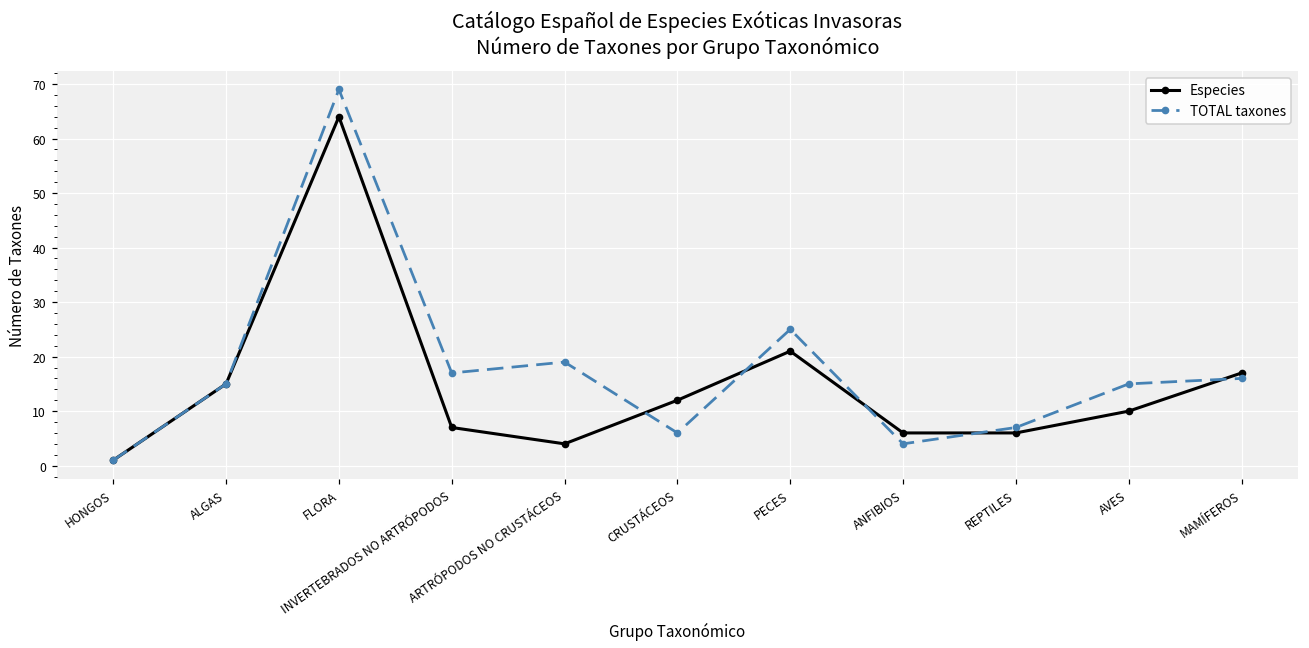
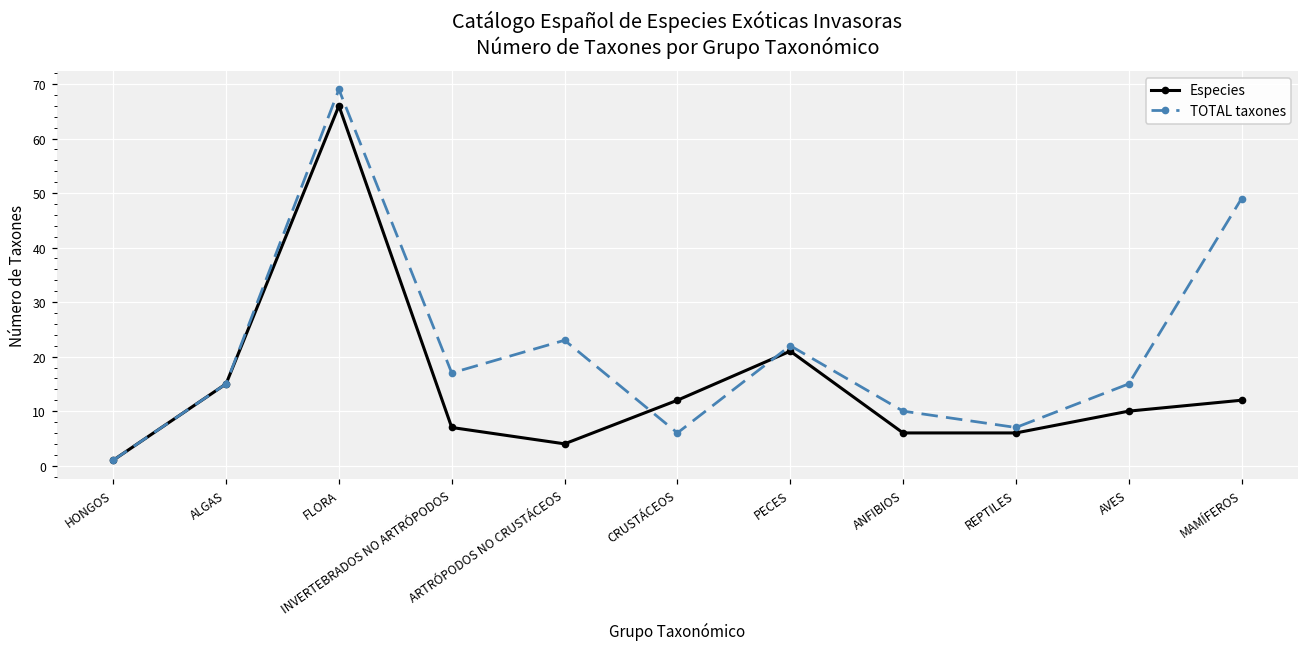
Especies, FLORA: 64 -> 66
TOTAL taxones, ARTRÓPODOS NO CRUSTÁCEOS: 19 -> 23
TOTAL taxones, PECES: 25 -> 22
TOTAL taxones, ANFIBIOS: 4 -> 10
Especies, MAMÍFEROS: 17 -> 12
TOTAL taxones, MAMÍFEROS: 16 -> 49
